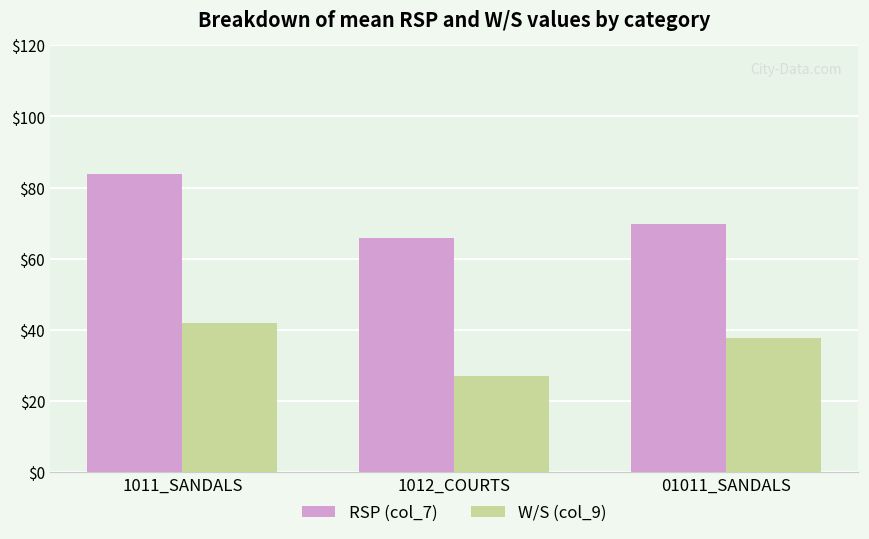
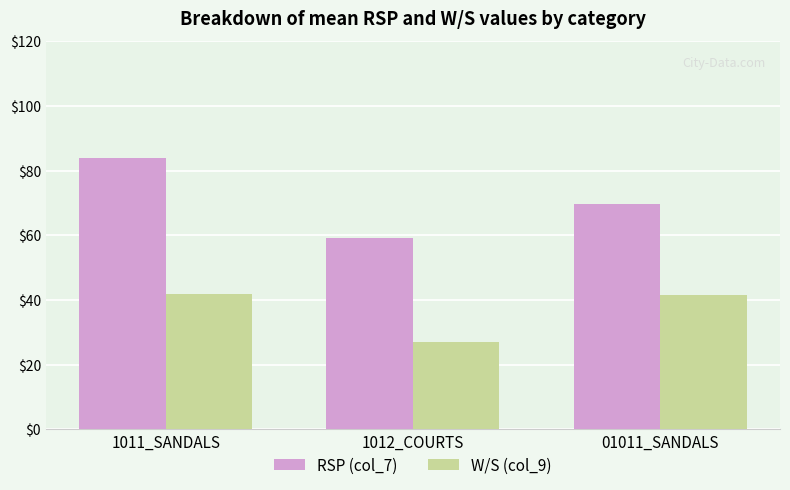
RSP (col_7), 1012_COURTS: $66 -> $59
W/S (col_9), 01011_SANDALS: $38 -> $42
